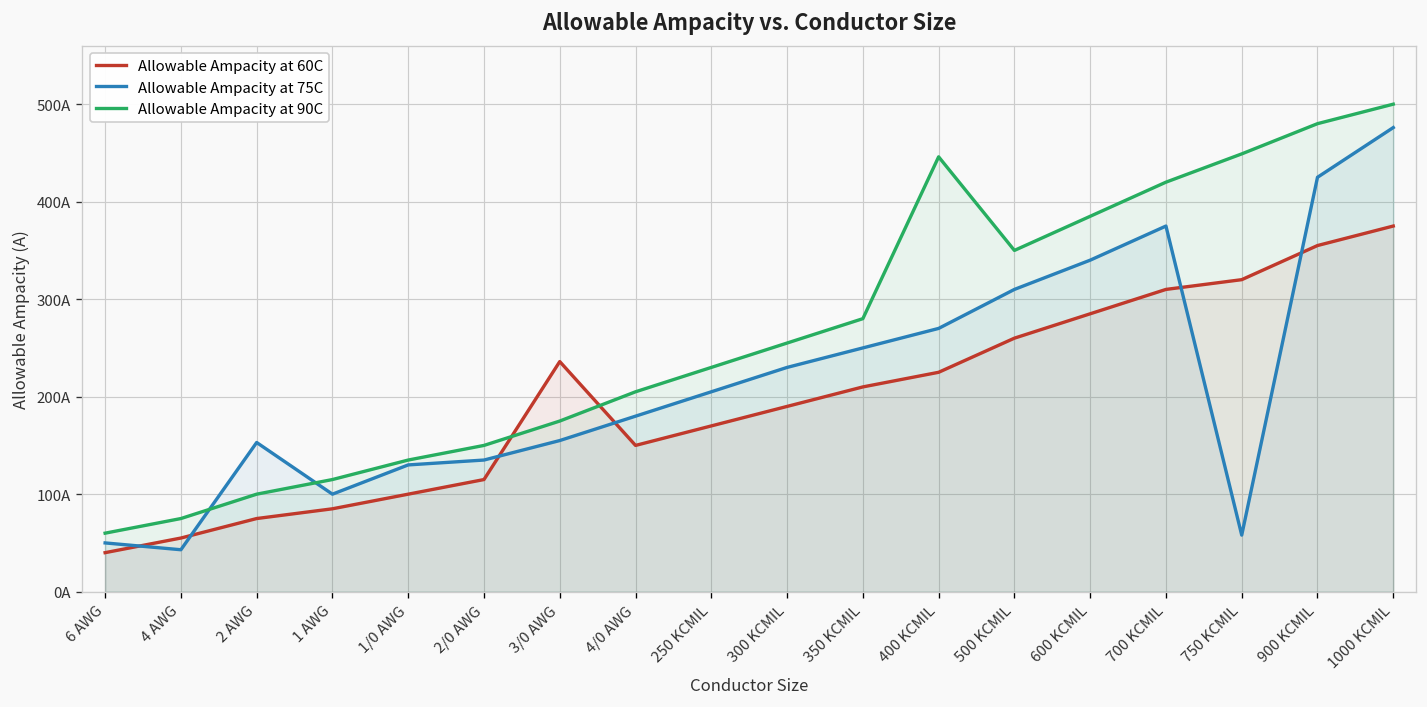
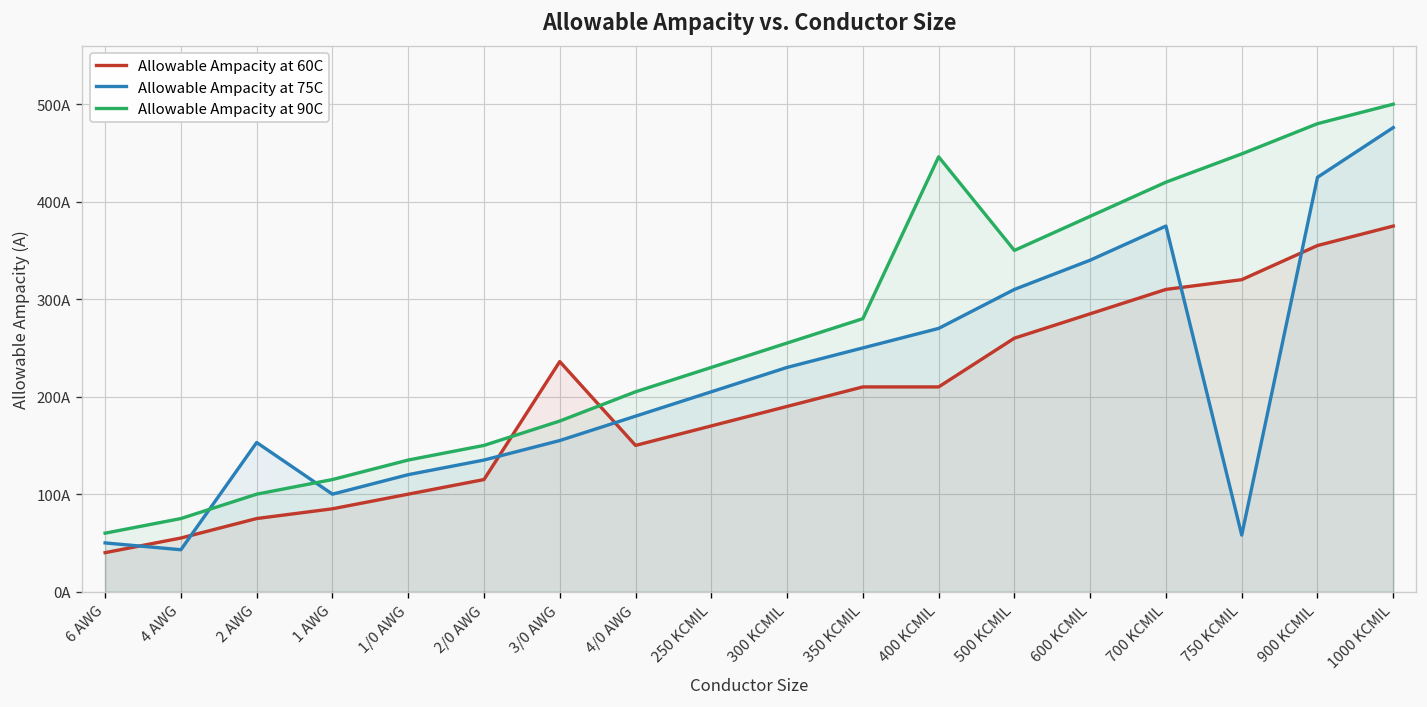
Allowable Ampacity at 75C, 1/0 AWG: 130A -> 120A
Allowable Ampacity at 60C, 400 KCMIL: 230A -> 210A
